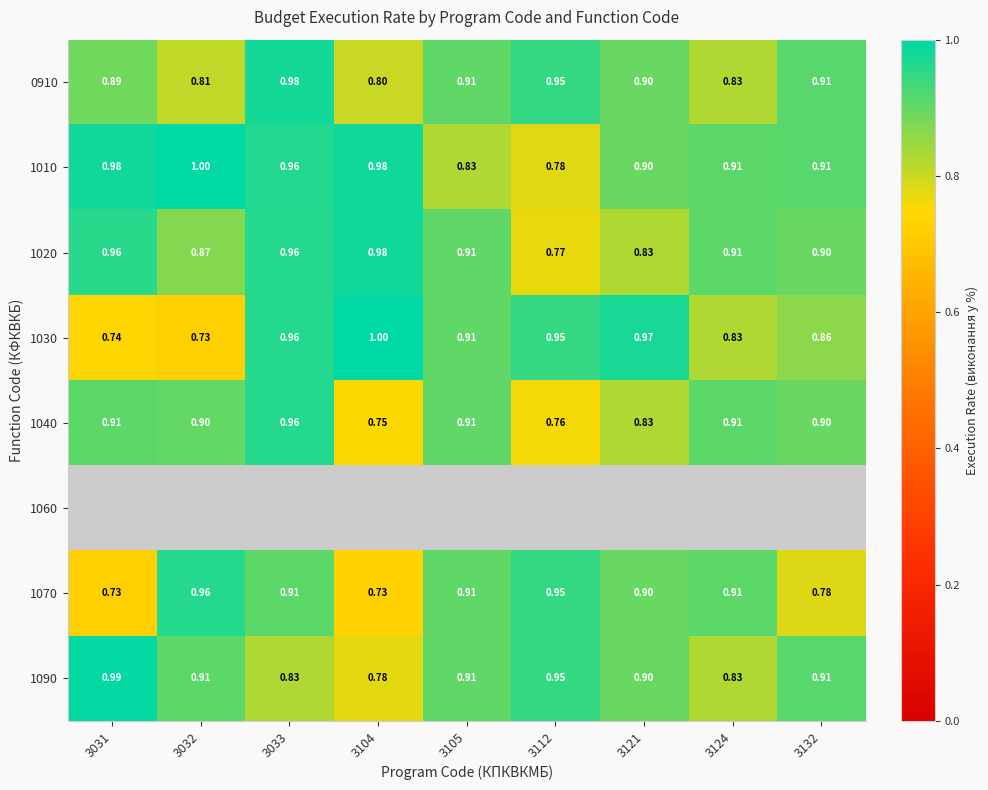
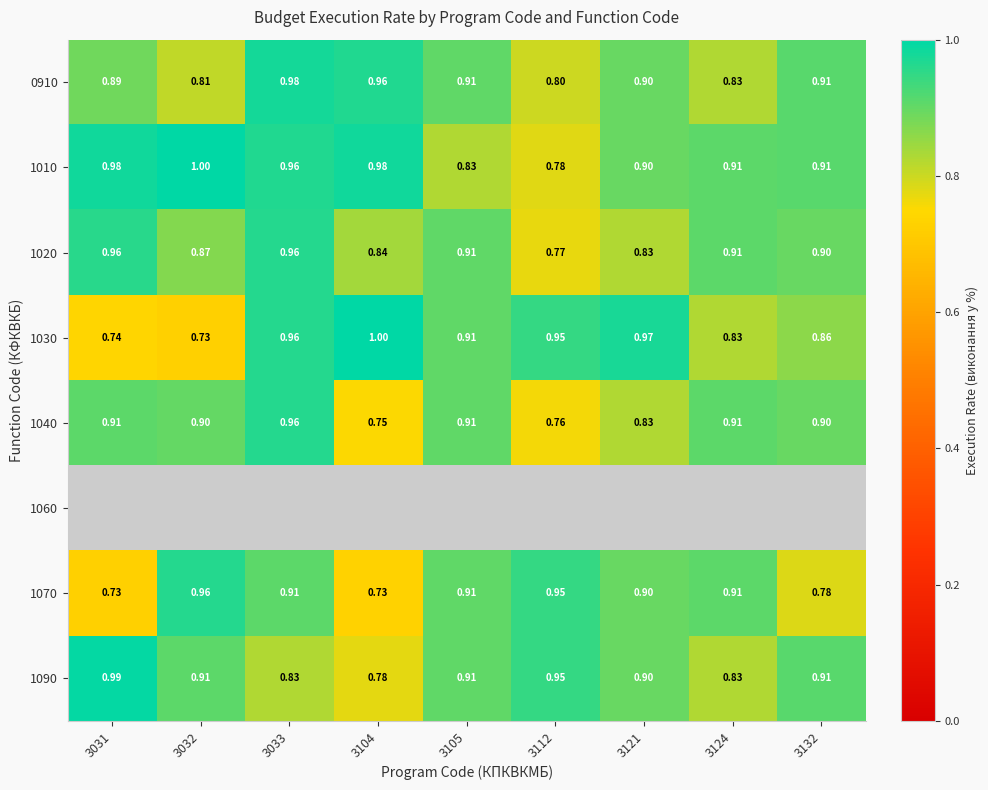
0910, 3104: 0.80 -> 0.96
0910, 3112: 0.95 -> 0.80
1020, 3104: 0.98 -> 0.84
